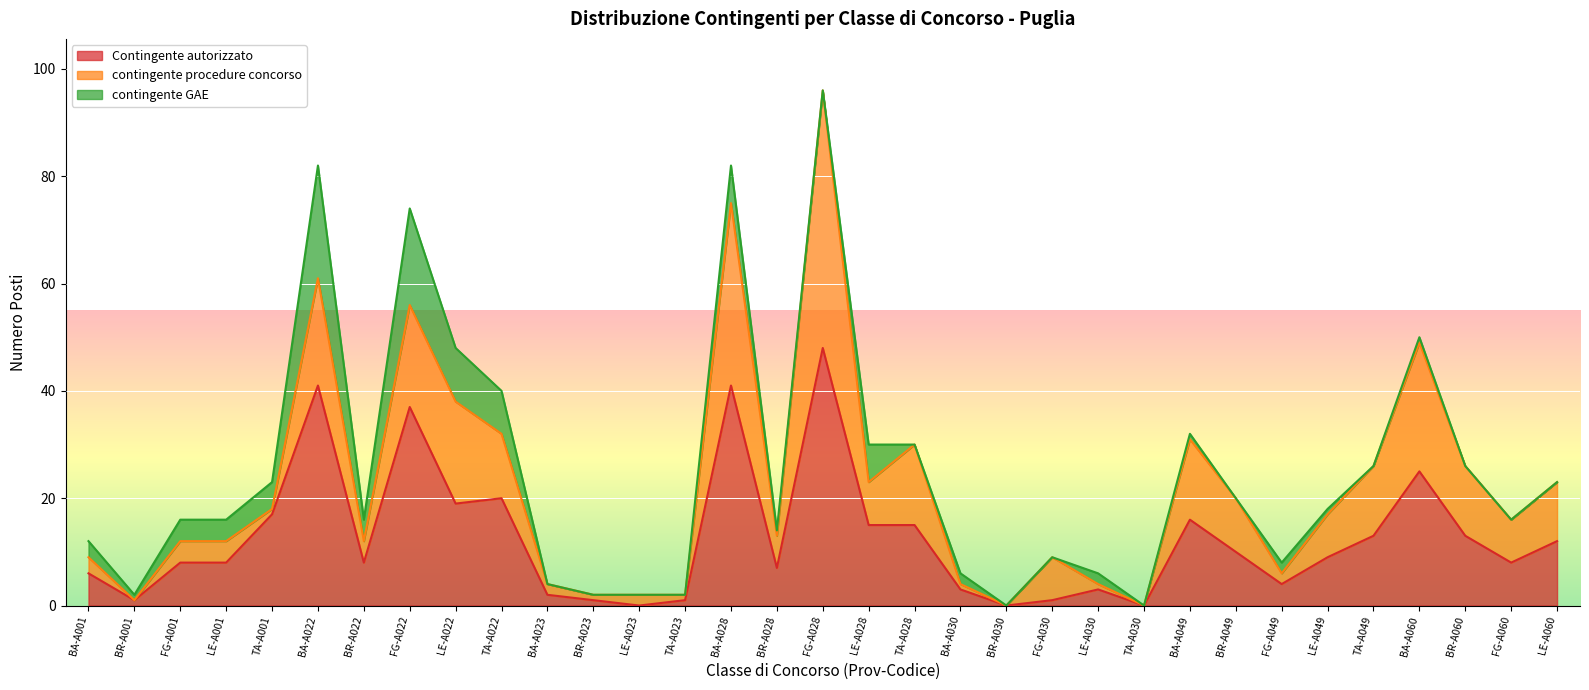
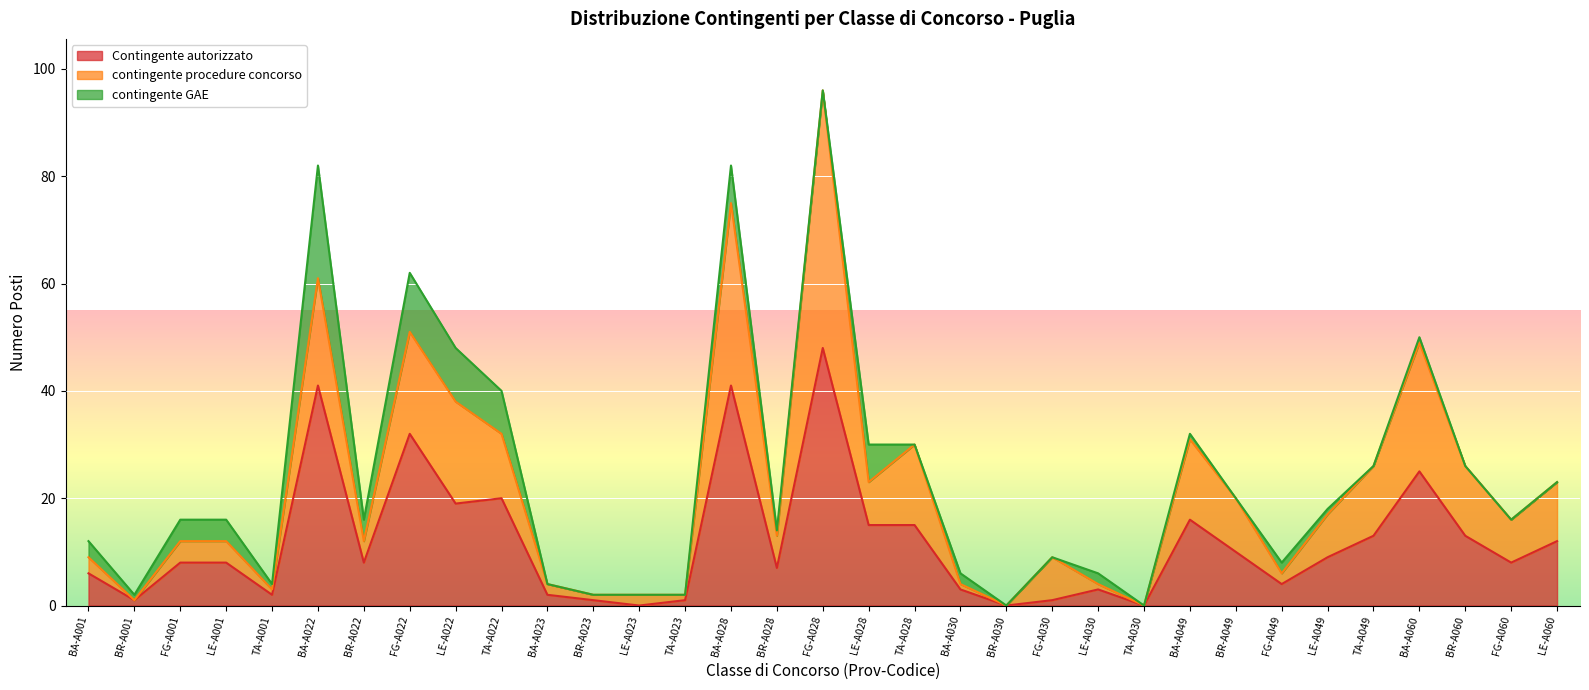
Contingente autorizzato, TA-A001: 17 -> 2
contingente GAE, TA-A001: 5 -> 1
Contingente autorizzato, FG-A022: 37 -> 32
contingente GAE, FG-A022: 18 -> 11
